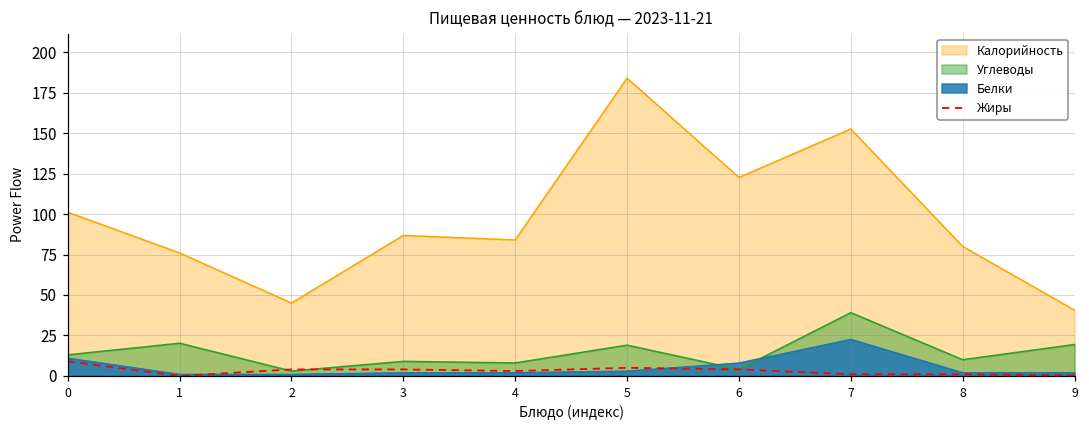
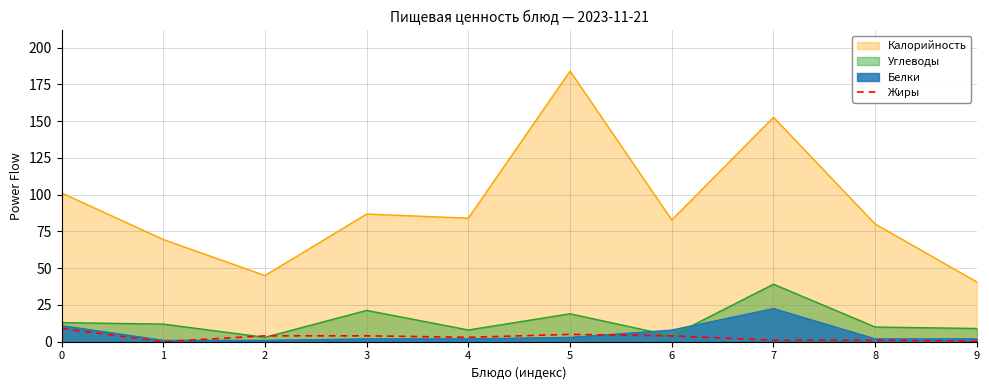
Калорийность, 1: 76 -> 70
Углеводы, 1: 20 -> 12
Углеводы, 3: 9 -> 21
Калорийность, 6: 123 -> 83
Углеводы, 9: 19 -> 9
